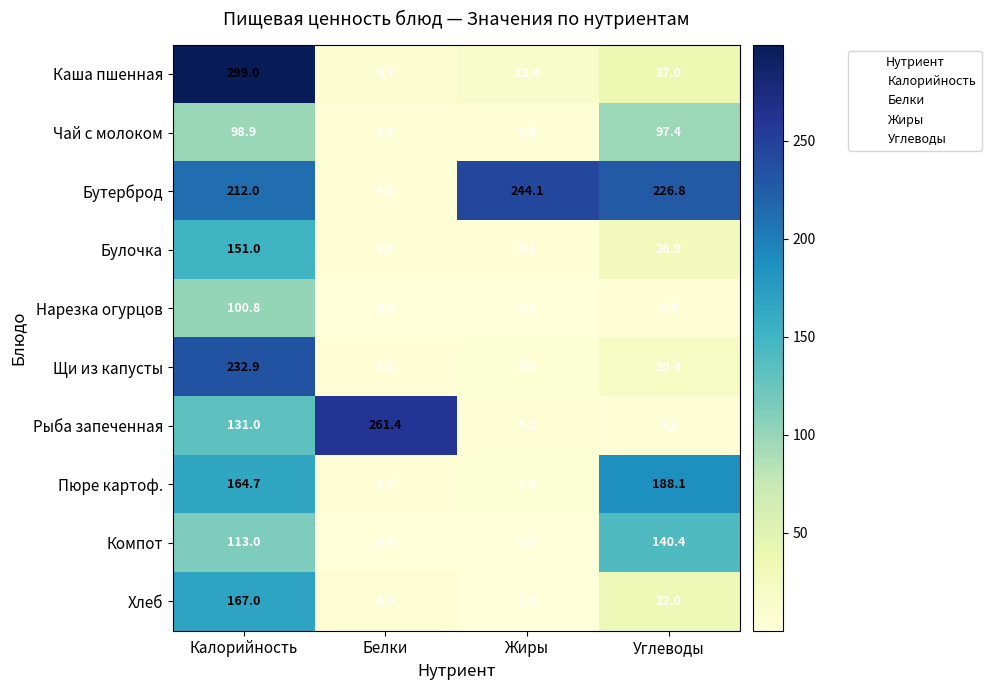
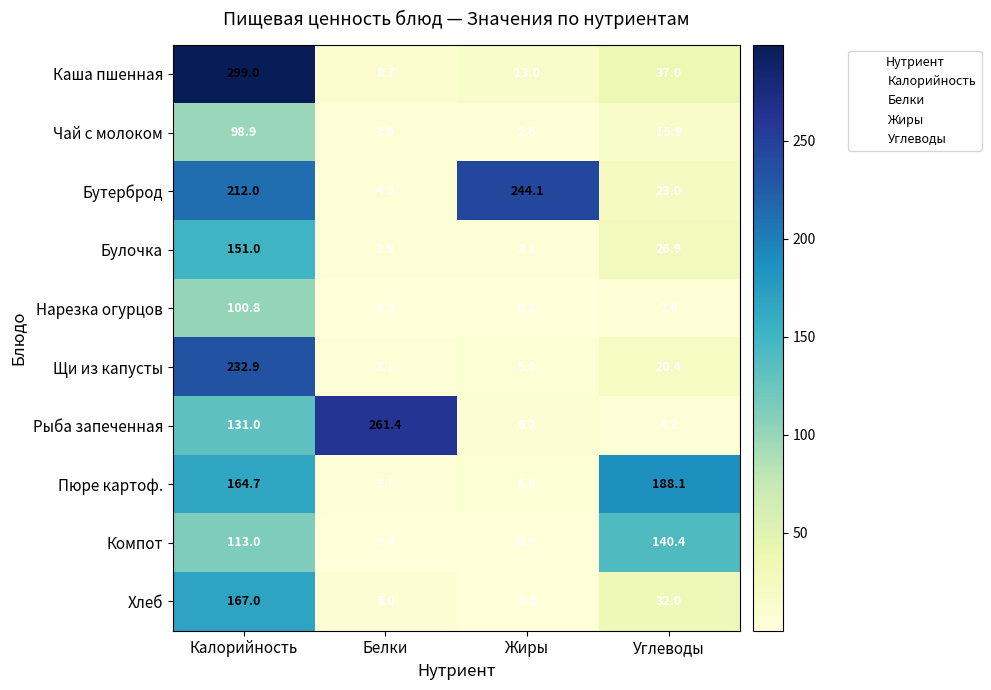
Чай с молоком, Углеводы: 97.4 -> 15.9
Бутерброд, Углеводы: 226.8 -> 23.0
